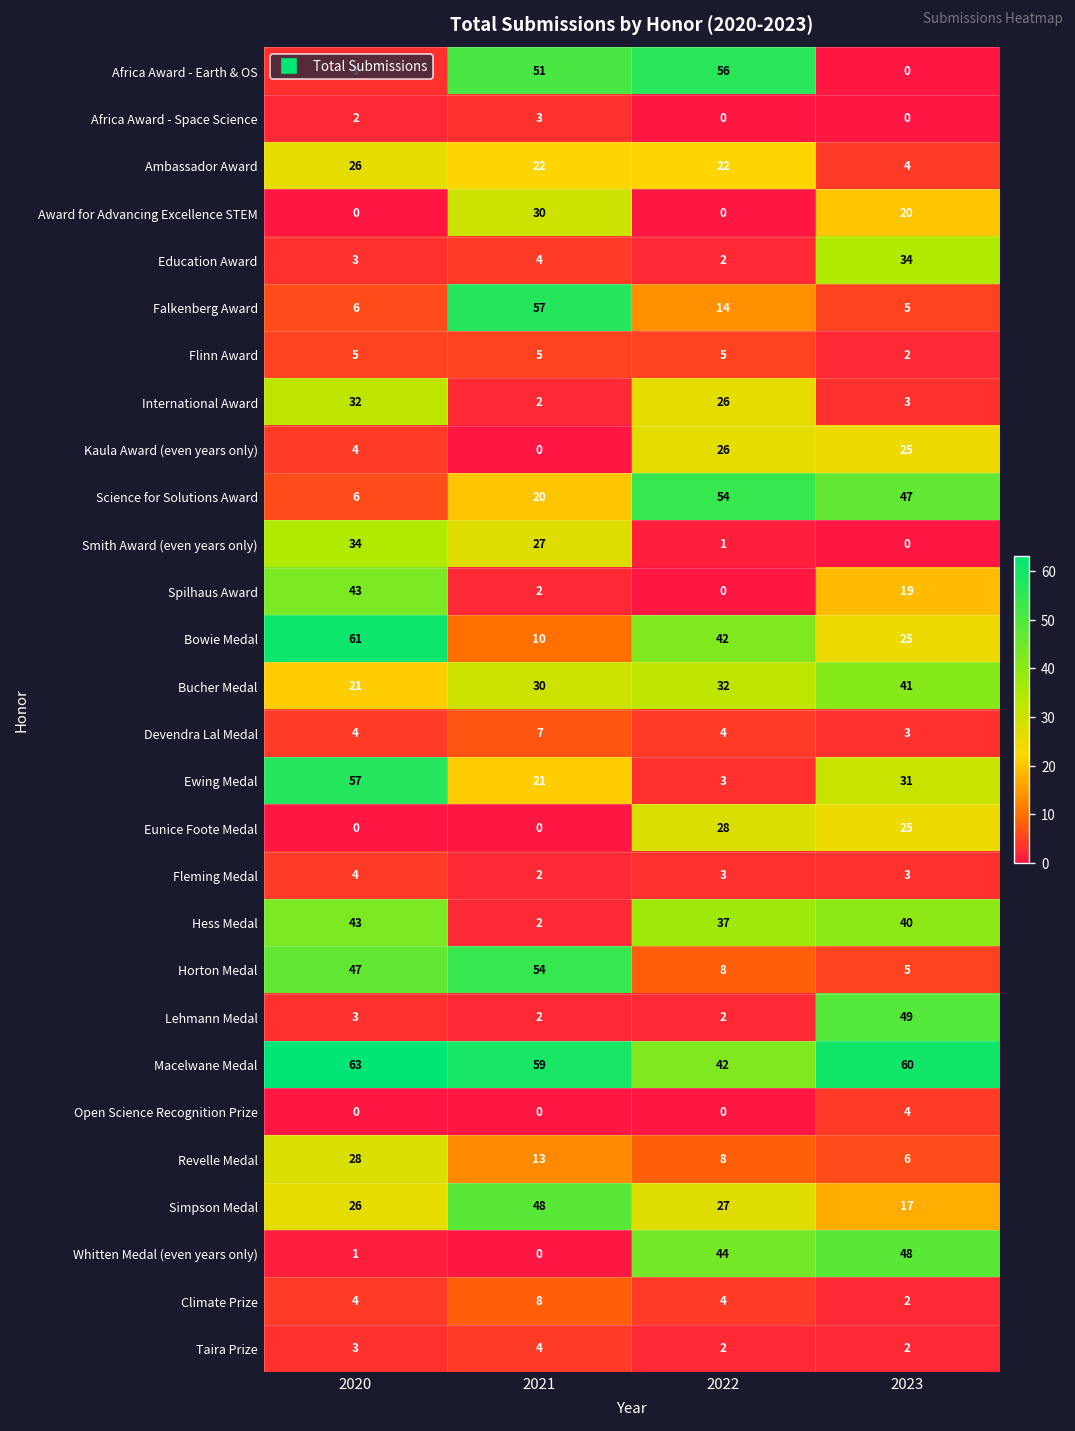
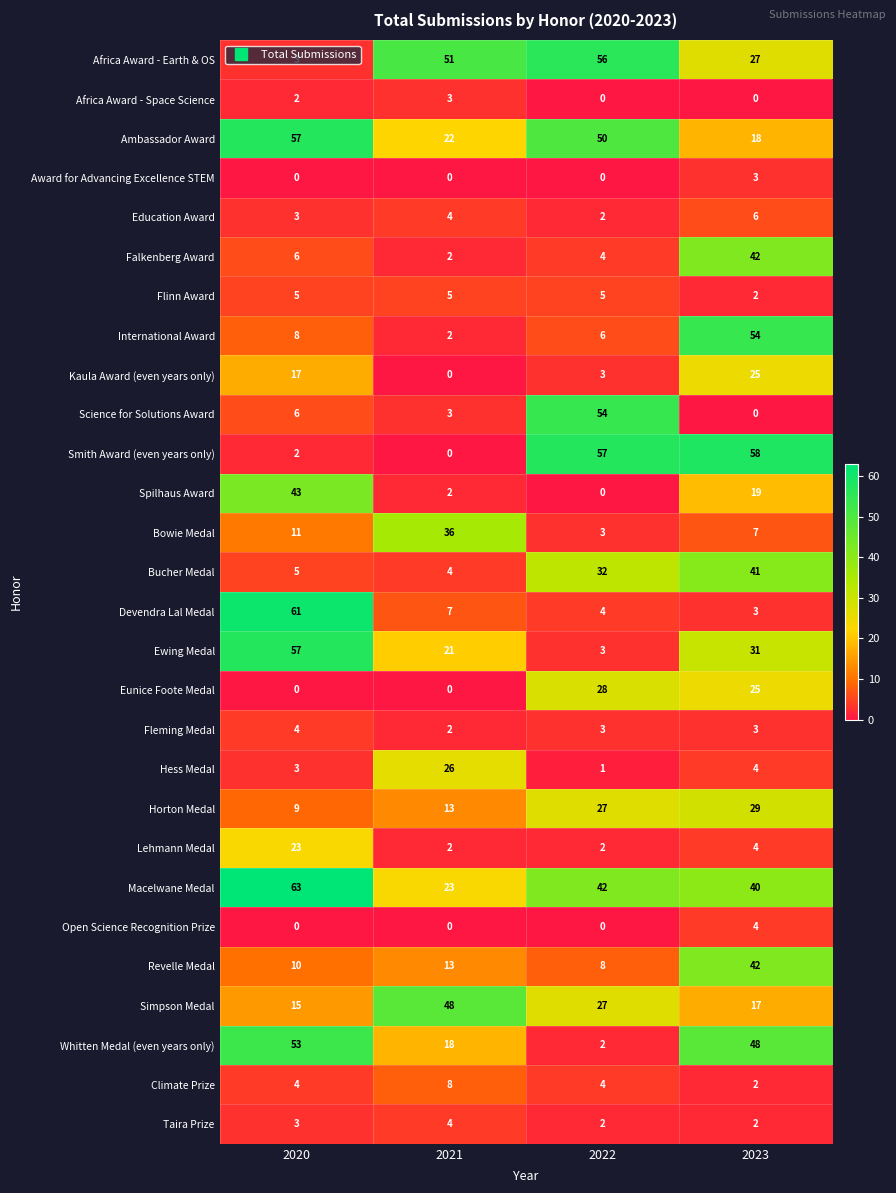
Africa Award - Earth & OS, 2023: 0 -> 27
Ambassador Award, 2020: 26 -> 57
Ambassador Award, 2022: 22 -> 50
Ambassador Award, 2023: 4 -> 18
Award for Advancing Excellence STEM, 2021: 30 -> 0
Award for Advancing Excellence STEM, 2023: 20 -> 3
Education Award, 2023: 34 -> 6
Falkenberg Award, 2021: 57 -> 2
Falkenberg Award, 2022: 14 -> 4
Falkenberg Award, 2023: 5 -> 42
International Award, 2020: 32 -> 8
International Award, 2022: 26 -> 6
International Award, 2023: 3 -> 54
Kaula Award (even years only), 2020: 4 -> 17
Kaula Award (even years only), 2022: 26 -> 3
Science for Solutions Award, 2021: 20 -> 3
Science for Solutions Award, 2023: 47 -> 0
Smith Award (even years only), 2020: 34 -> 2
Smith Award (even years only), 2021: 27 -> 0
Smith Award (even years only), 2022: 1 -> 57
Smith Award (even years only), 2023: 0 -> 58
Bowie Medal, 2020: 61 -> 11
Bowie Medal, 2021: 10 -> 36
Bowie Medal, 2022: 42 -> 3
Bowie Medal, 2023: 25 -> 7
Bucher Medal, 2020: 21 -> 5
Bucher Medal, 2021: 30 -> 4
Devendra Lal Medal, 2020: 4 -> 61
Hess Medal, 2020: 43 -> 3
Hess Medal, 2021: 2 -> 26
Hess Medal, 2022: 37 -> 1
Hess Medal, 2023: 40 -> 4
Horton Medal, 2020: 47 -> 9
Horton Medal, 2021: 54 -> 13
Horton Medal, 2022: 8 -> 27
Horton Medal, 2023: 5 -> 29
Lehmann Medal, 2020: 3 -> 23
Lehmann Medal, 2023: 49 -> 4
Macelwane Medal, 2021: 59 -> 23
Macelwane Medal, 2023: 60 -> 40
Revelle Medal, 2020: 28 -> 10
Revelle Medal, 2023: 6 -> 42
Simpson Medal, 2020: 26 -> 15
Whitten Medal (even years only), 2020: 1 -> 53
Whitten Medal (even years only), 2021: 0 -> 18
Whitten Medal (even years only), 2022: 44 -> 2
